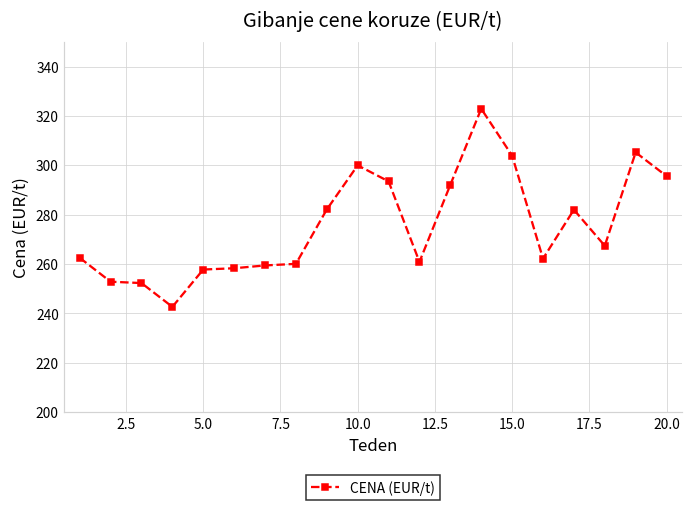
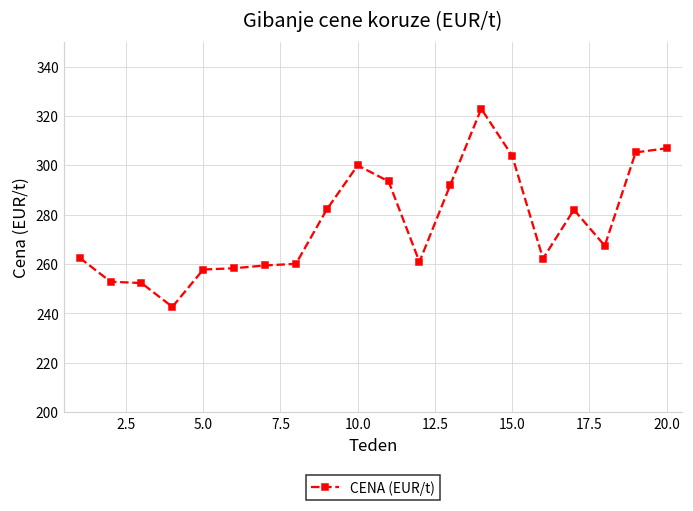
20.0: 296 -> 307
